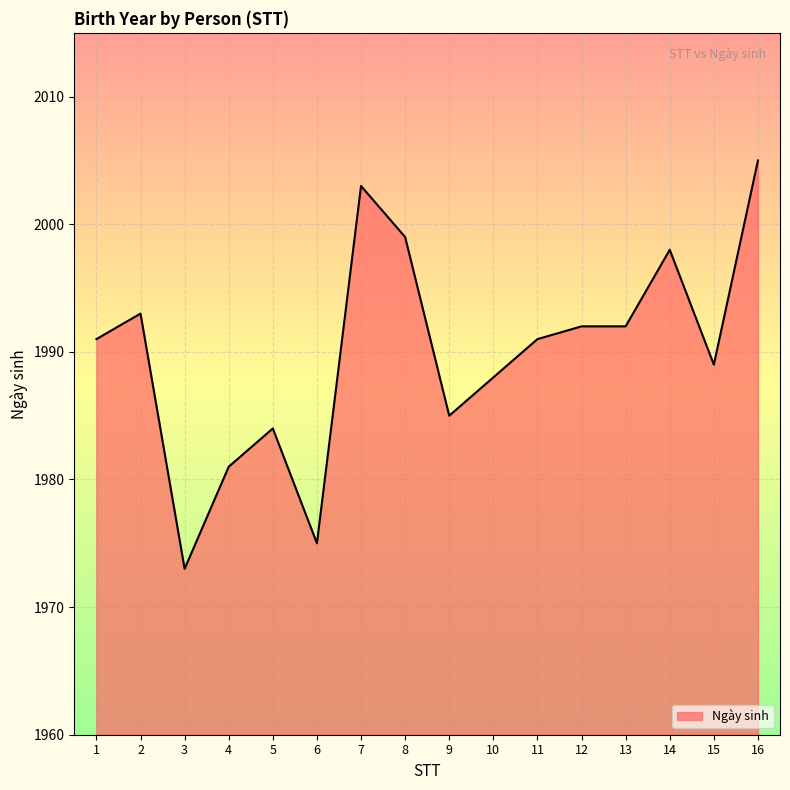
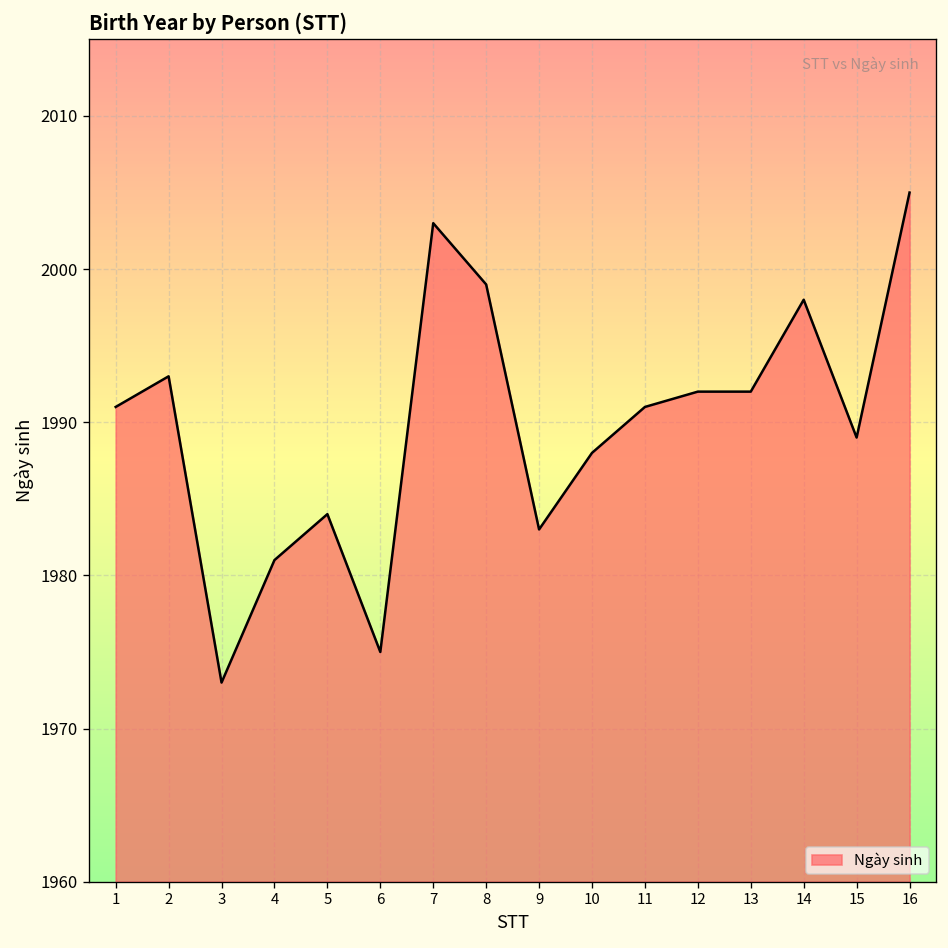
9: 1985 -> 1983
